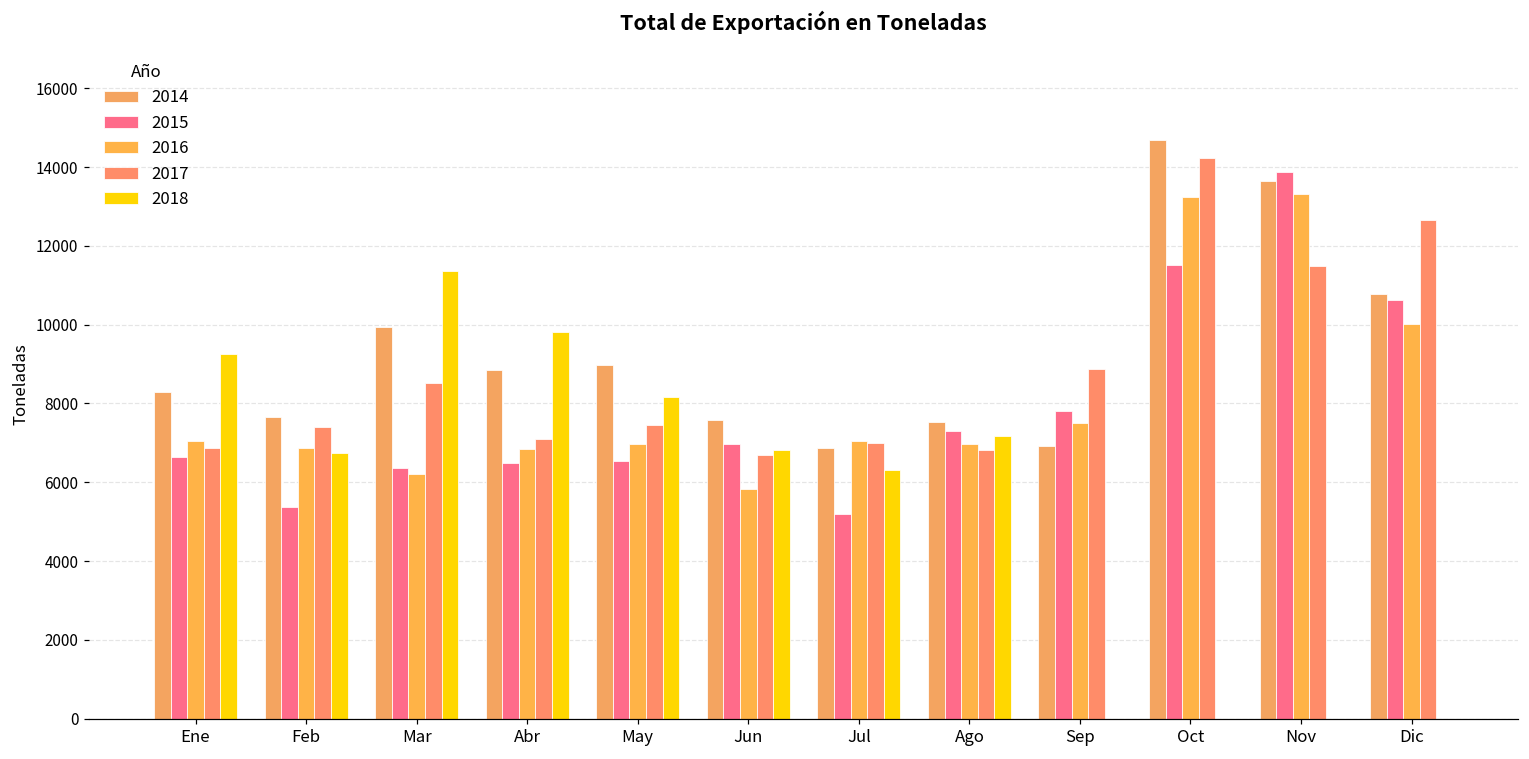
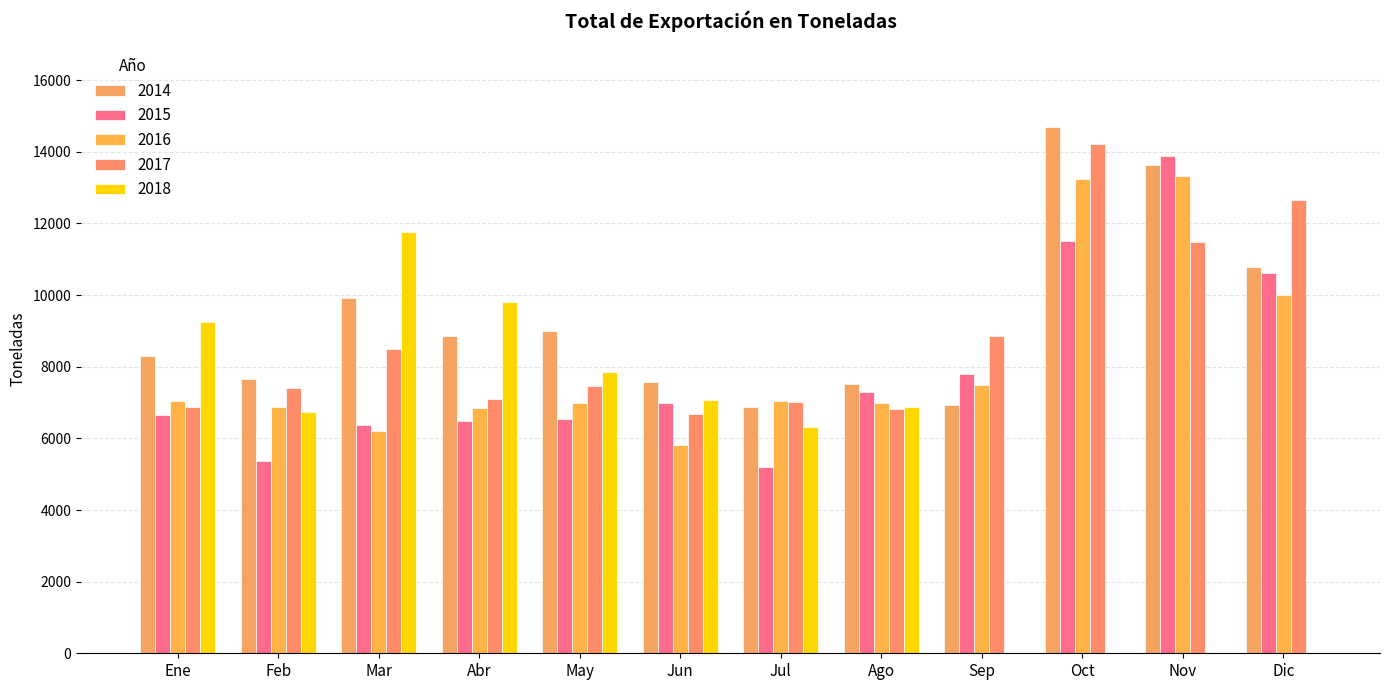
2018, Mar: 11400 -> 11800
2018, May: 8200 -> 7800
2018, Jun: 6800 -> 7100
2018, Ago: 7200 -> 6900
